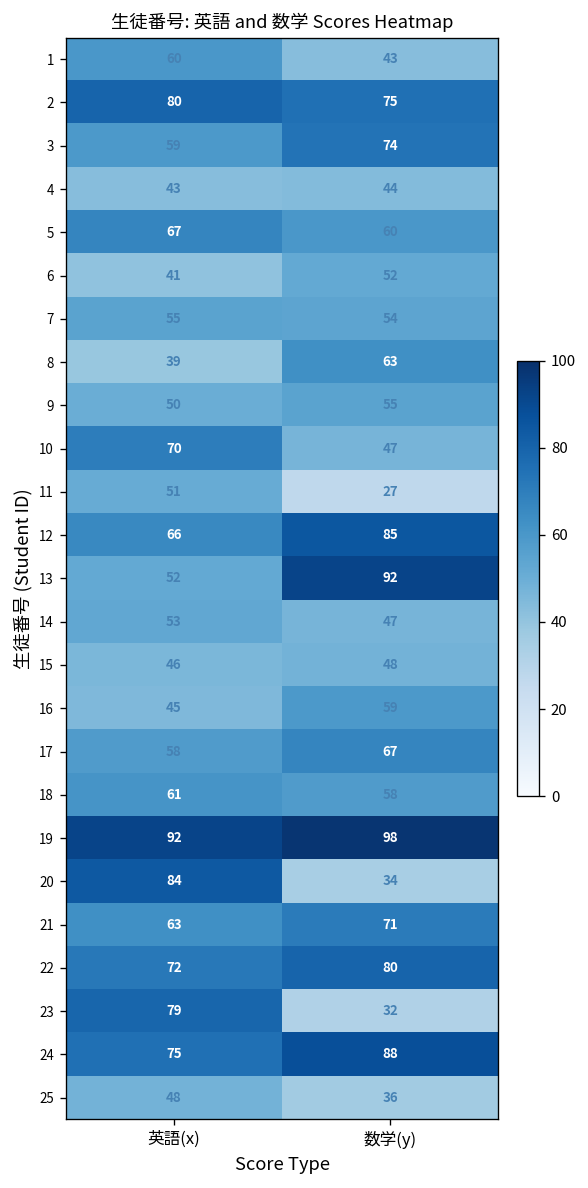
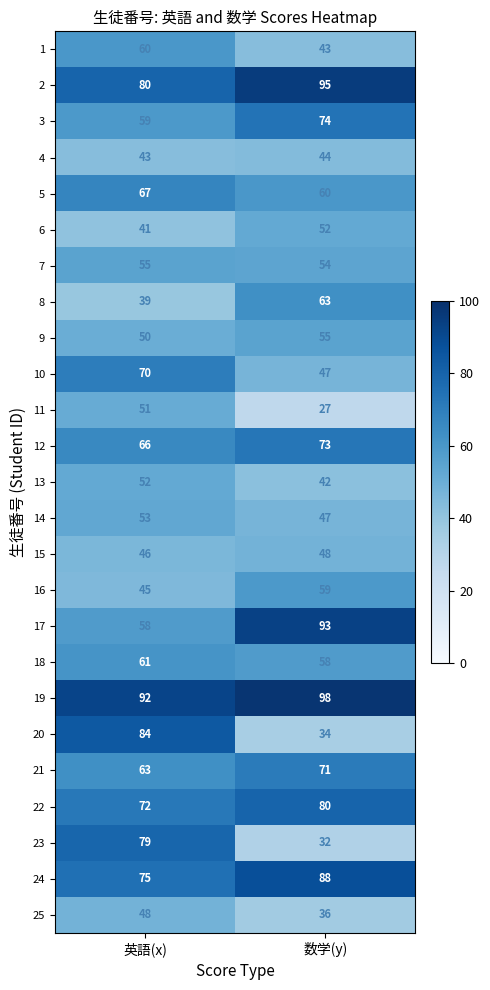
2, 数学(y): 75 -> 95
12, 数学(y): 85 -> 73
13, 数学(y): 92 -> 42
17, 数学(y): 67 -> 93
